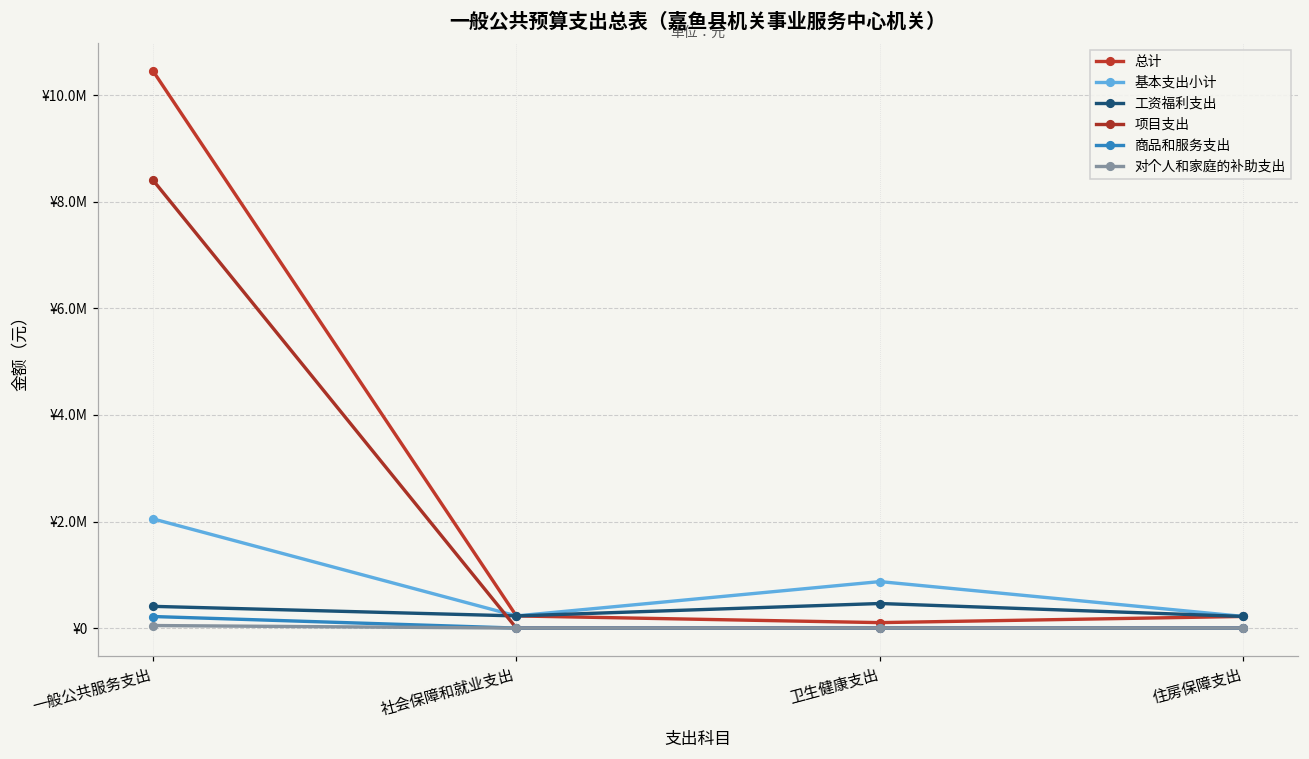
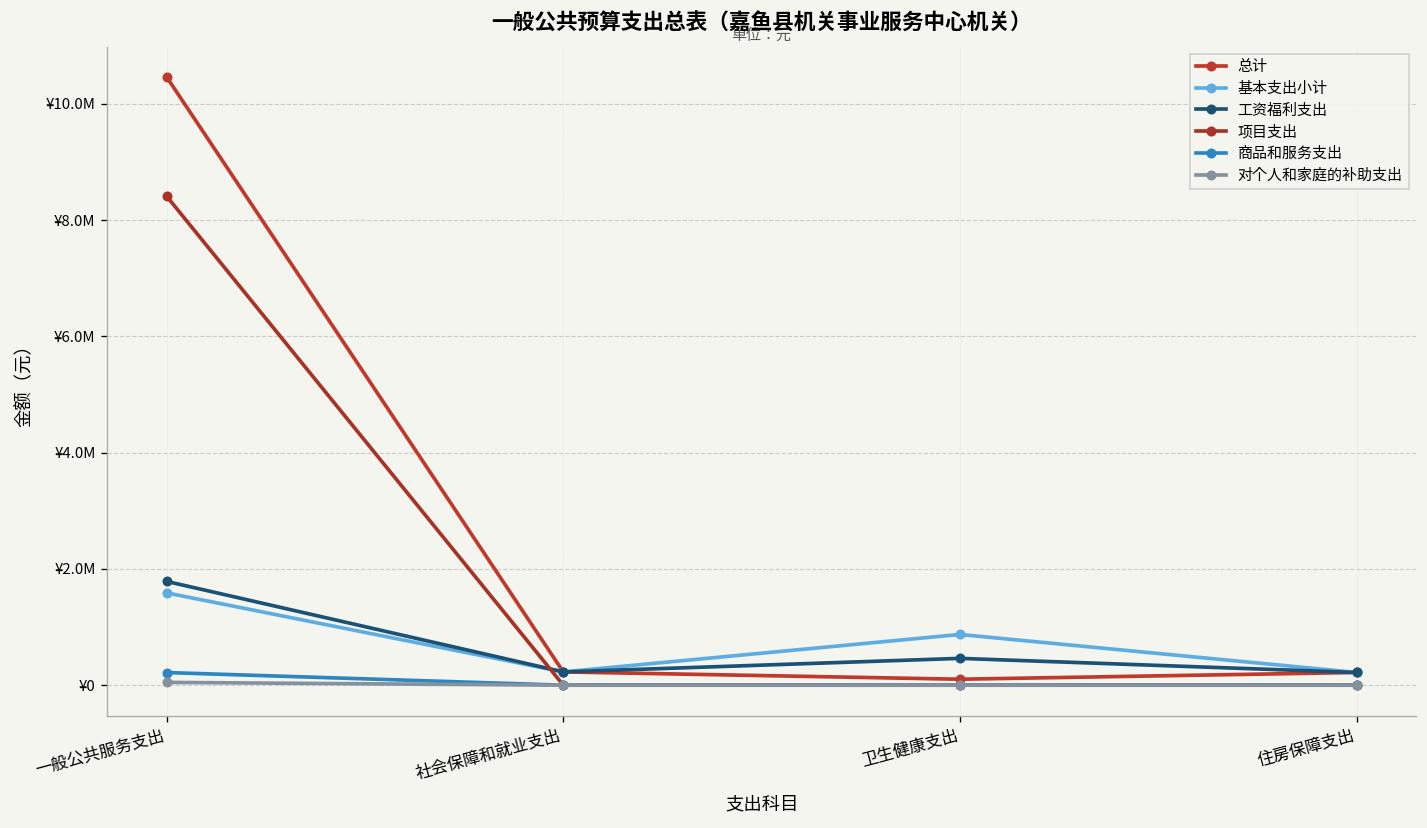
基本支出小计, 一般公共服务支出: ¥2100000 -> ¥1600000
工资福利支出, 一般公共服务支出: ¥400000 -> ¥1800000
